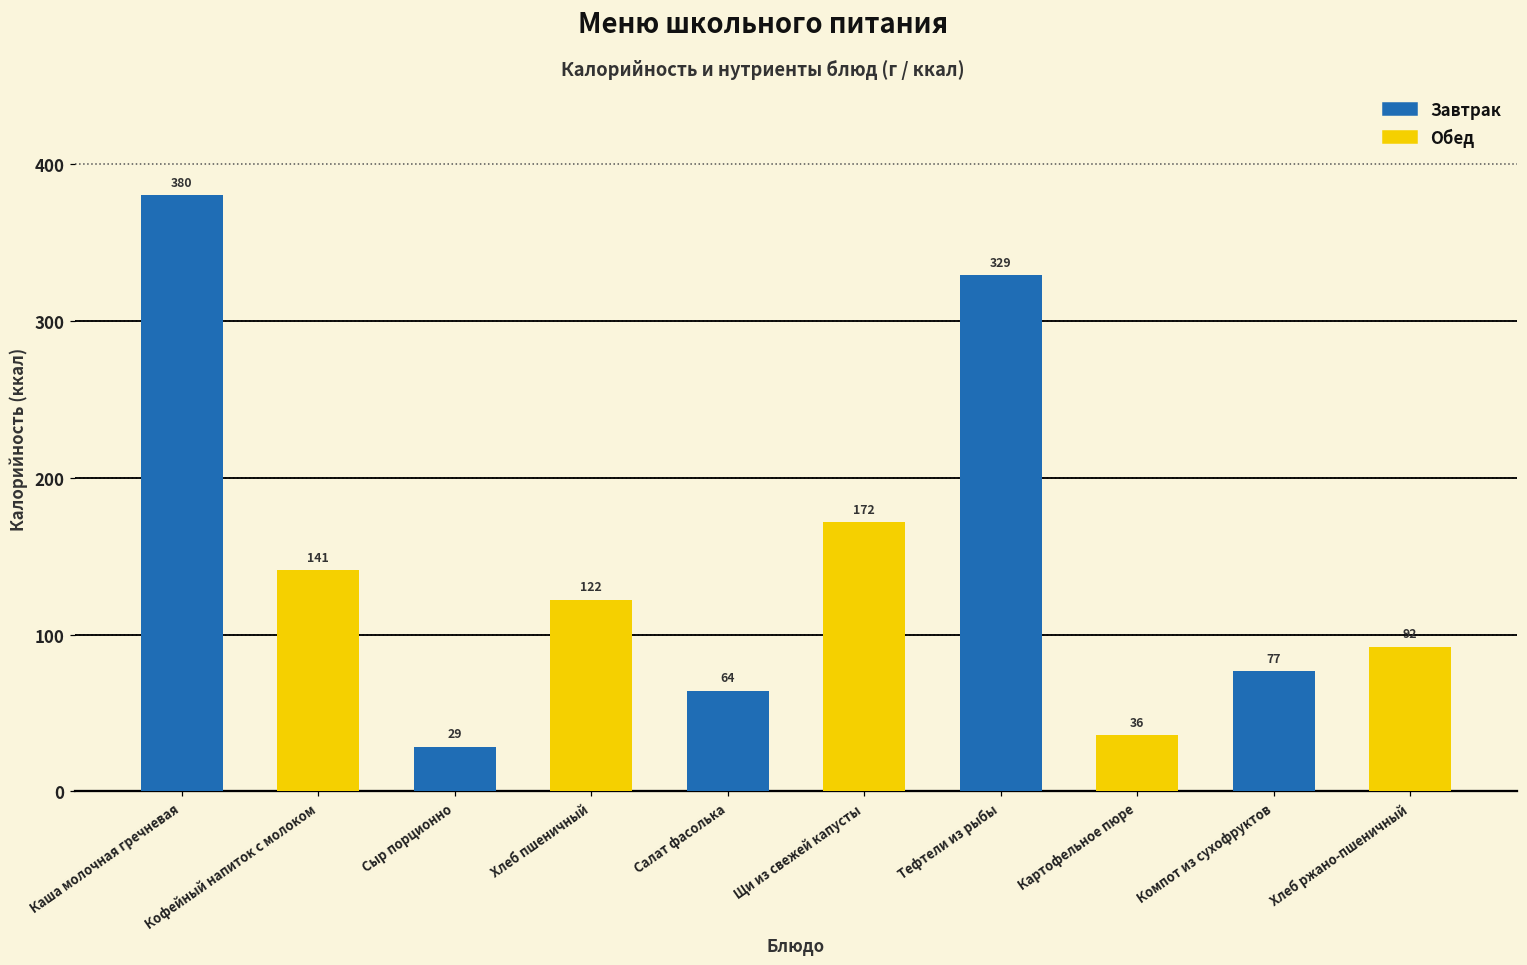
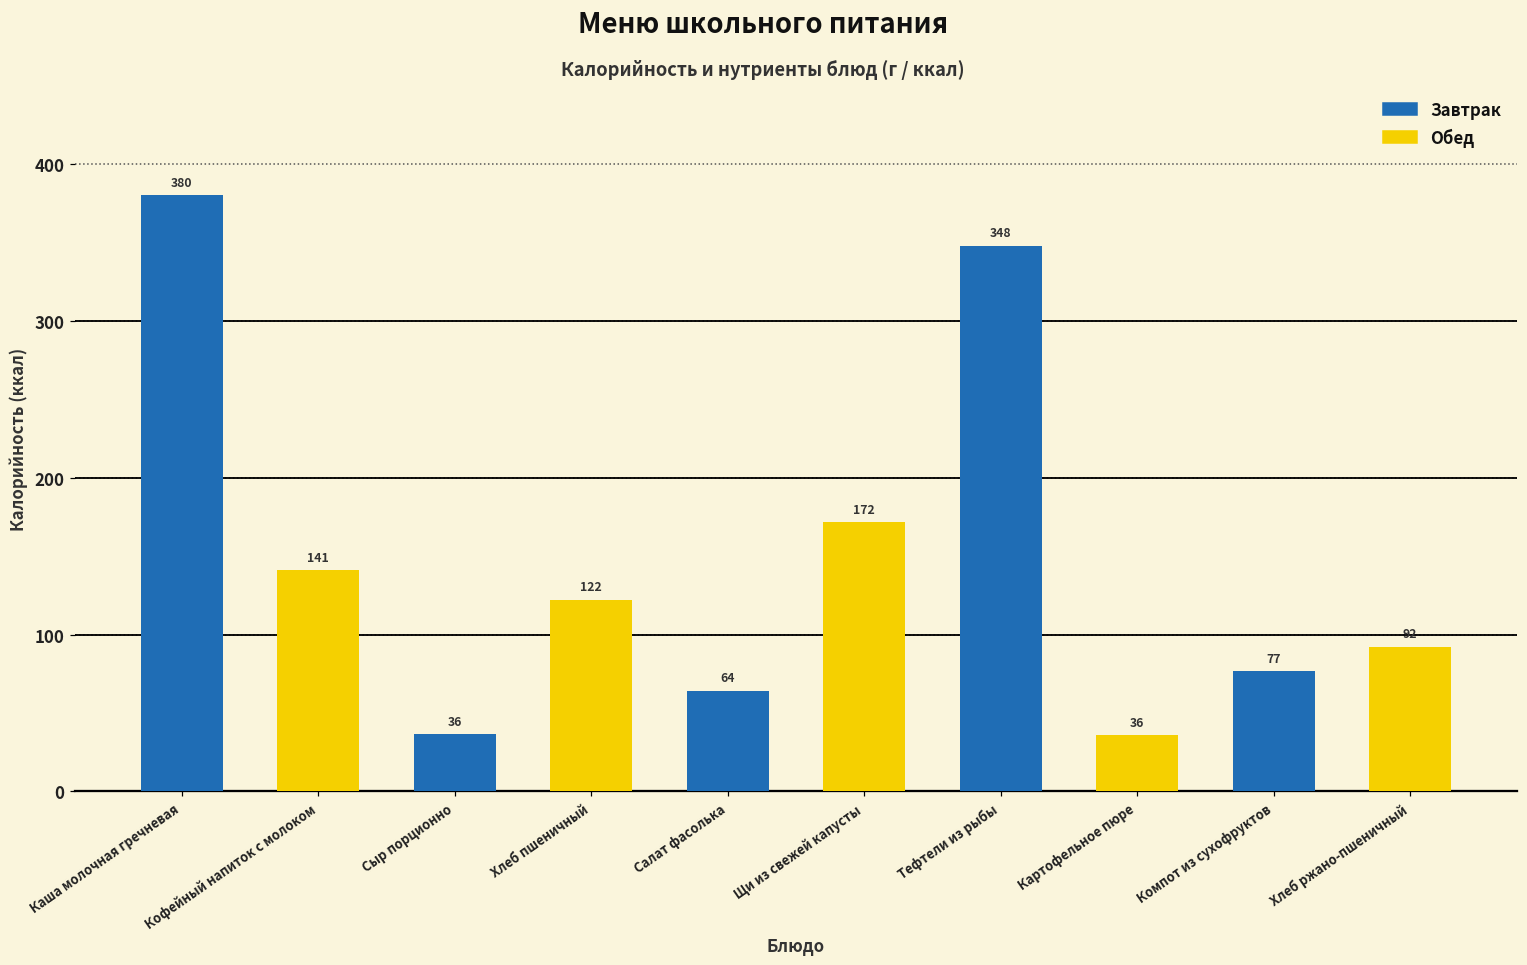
Сыр порционно: 29 -> 36
Тефтели из рыбы: 329 -> 348
